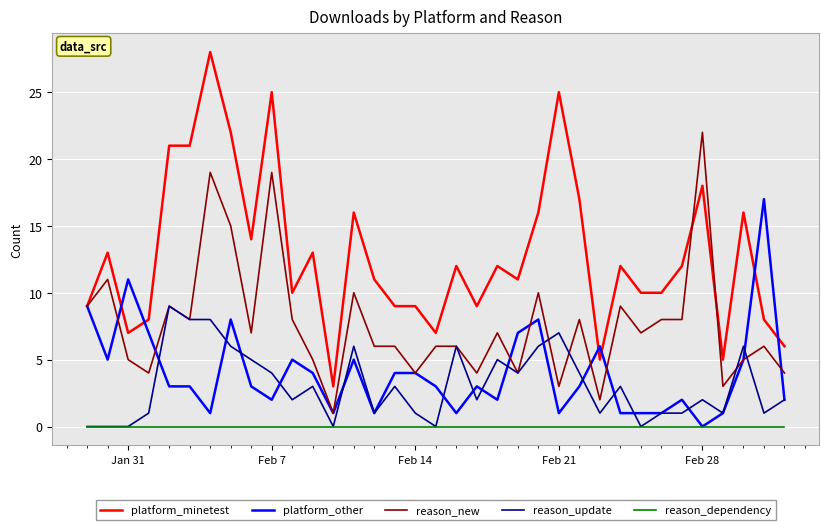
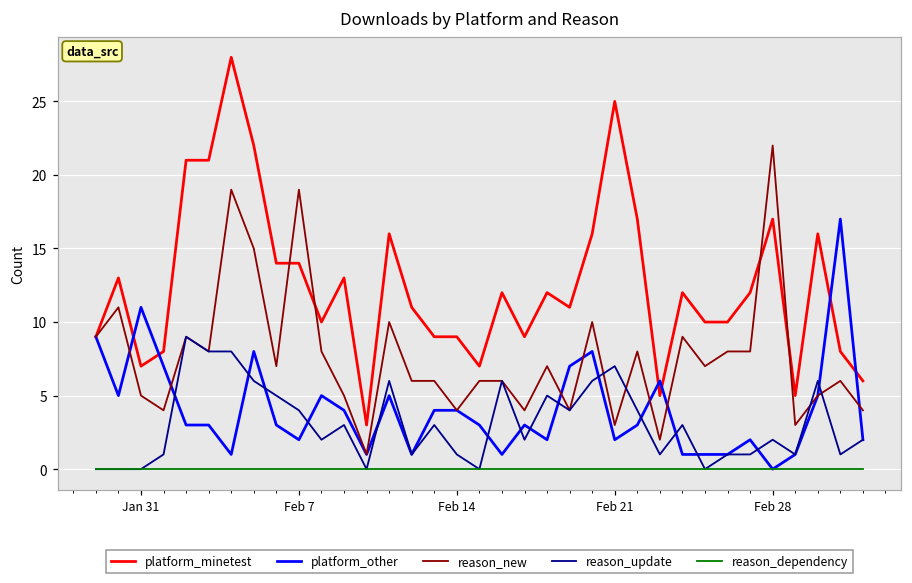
platform_minetest, Feb 7: 25 -> 14
platform_other, Feb 21: 1 -> 2
platform_minetest, Feb 28: 18 -> 17
